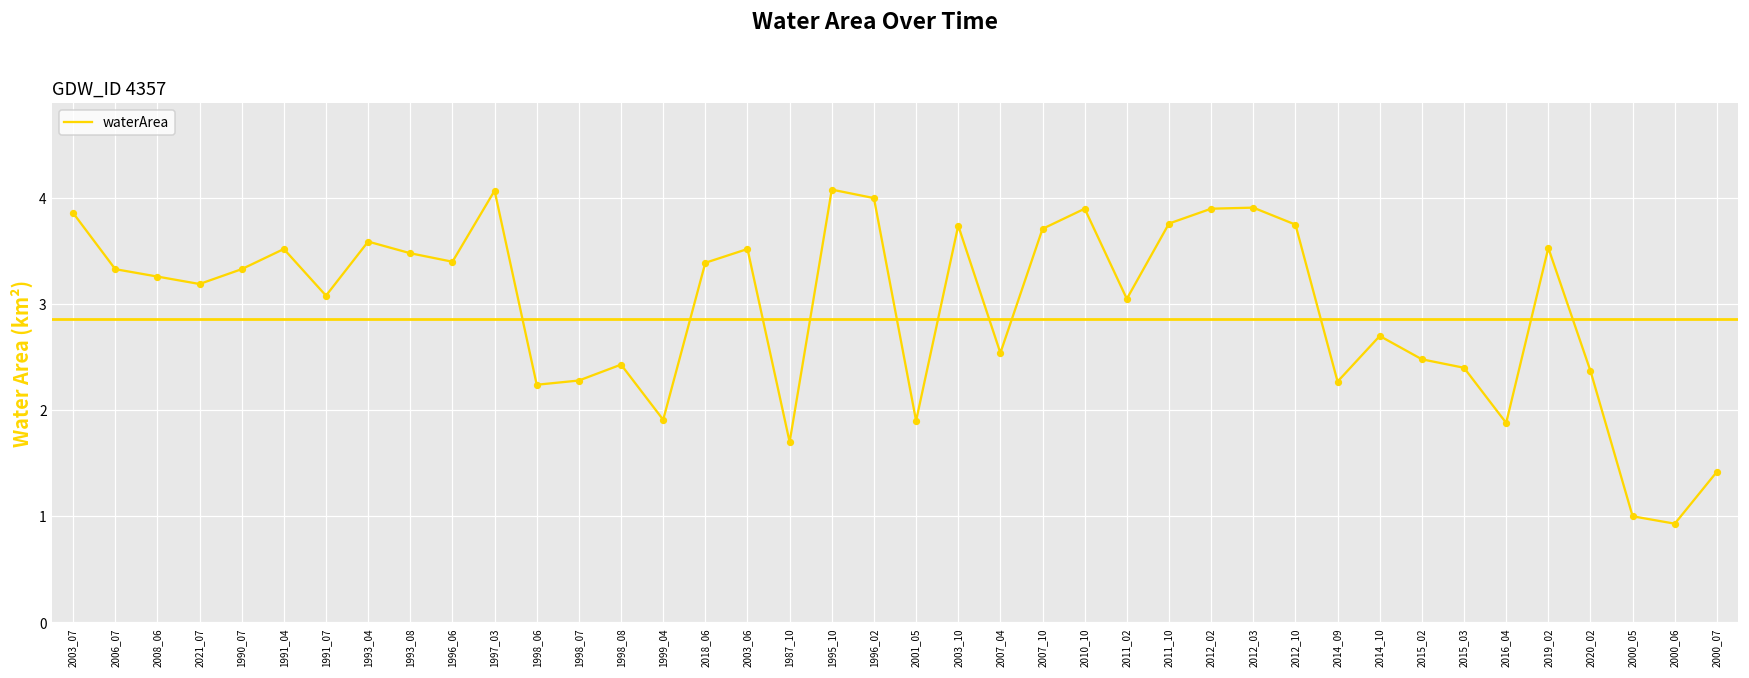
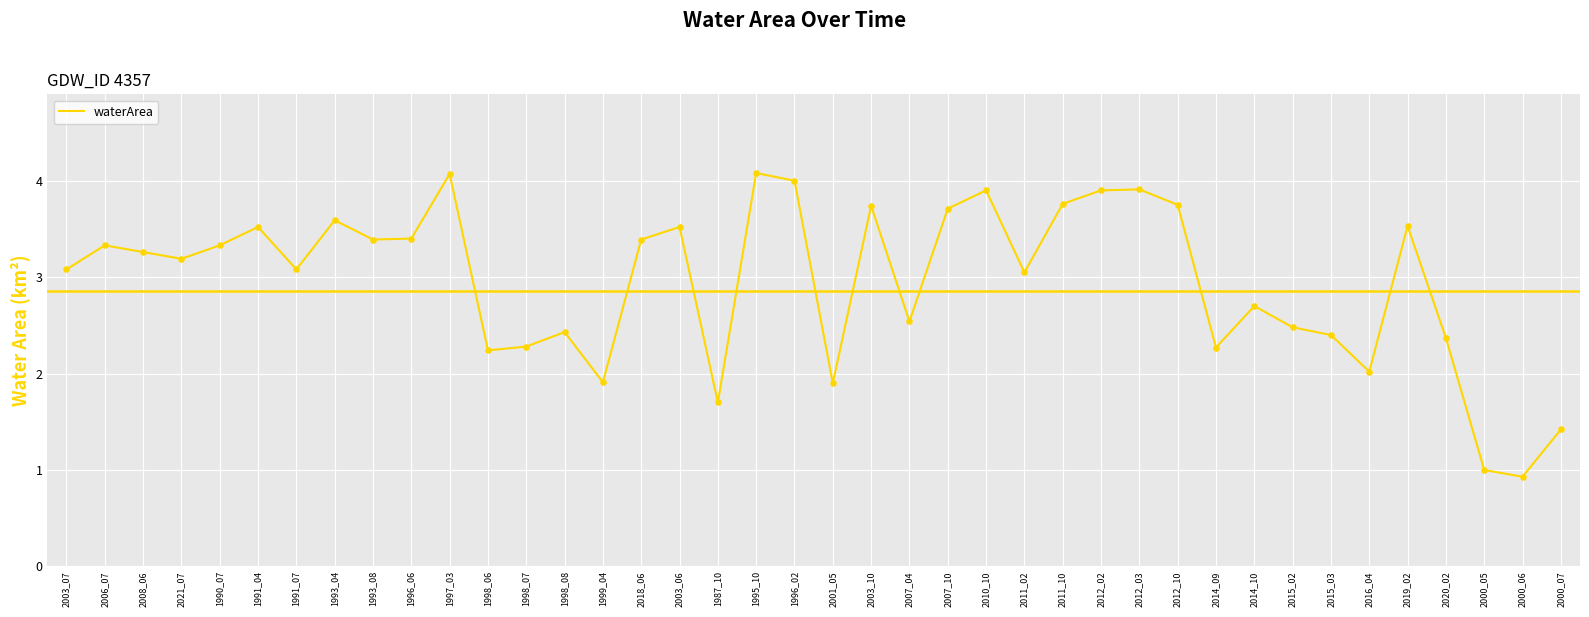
2003_07: 3.9 -> 3.1
1993_08: 3.5 -> 3.4
2016_04: 1.9 -> 2.0
